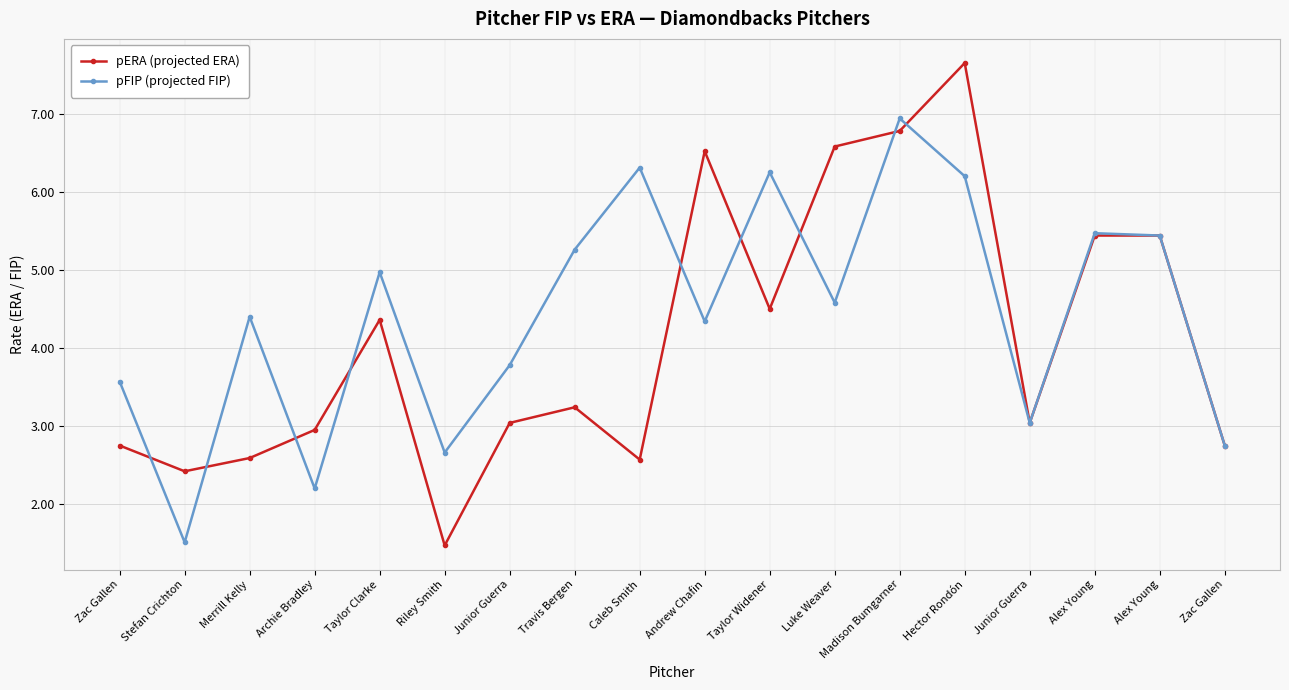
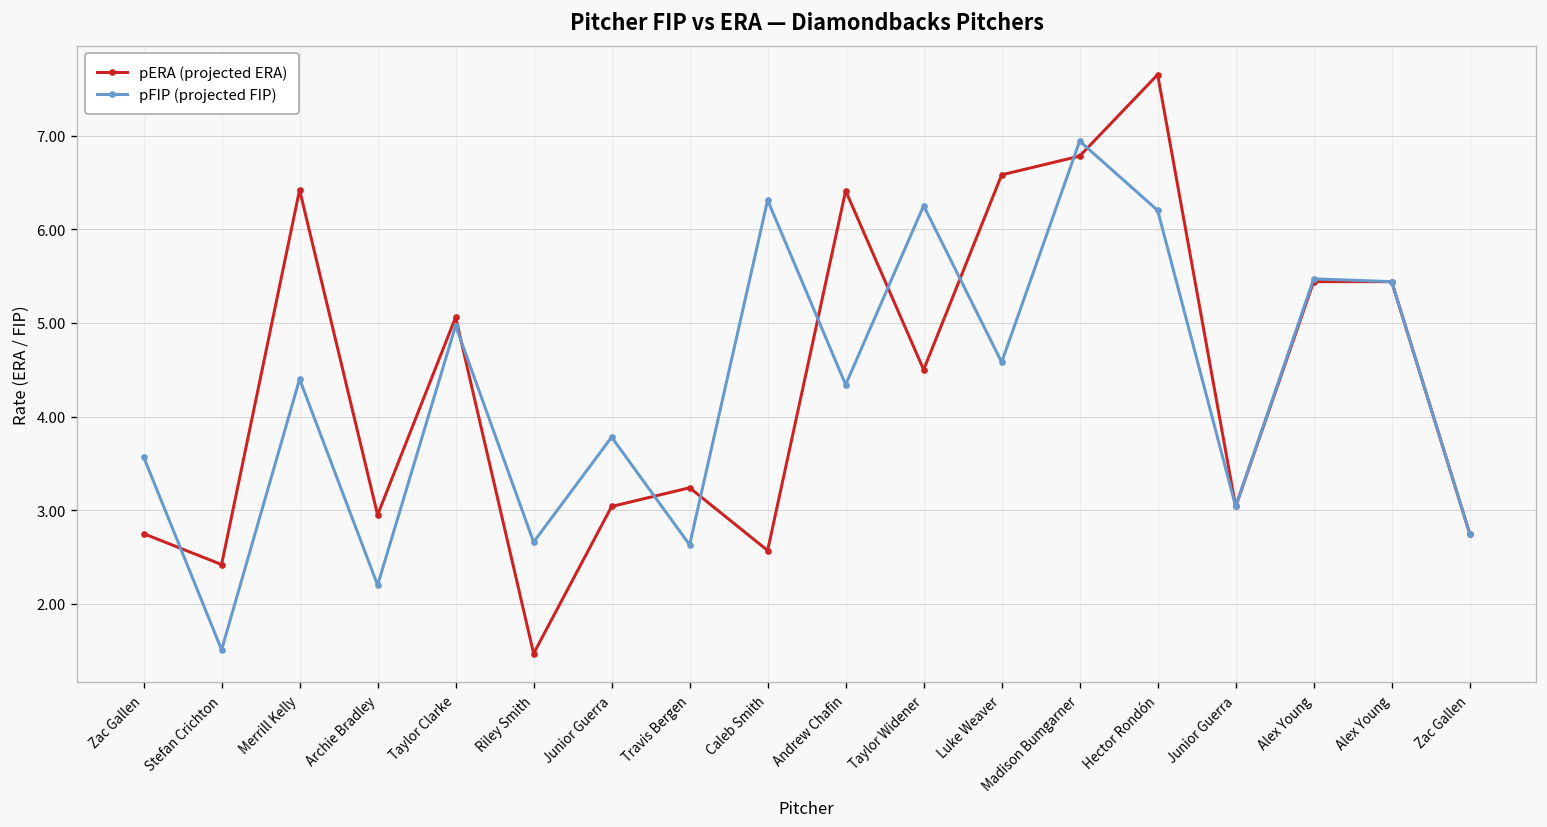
pERA (projected ERA), Merrill Kelly: 2.6 -> 6.4
pERA (projected ERA), Taylor Clarke: 4.4 -> 5.1
pFIP (projected FIP), Travis Bergen: 5.3 -> 2.6
pERA (projected ERA), Andrew Chafin: 6.5 -> 6.4
